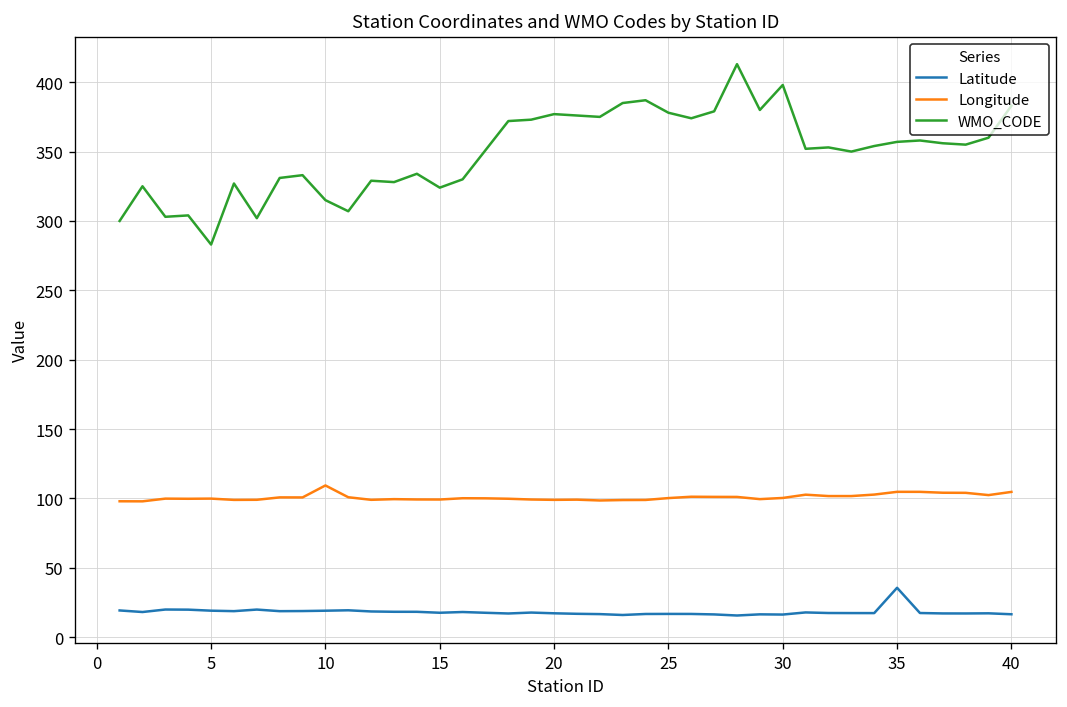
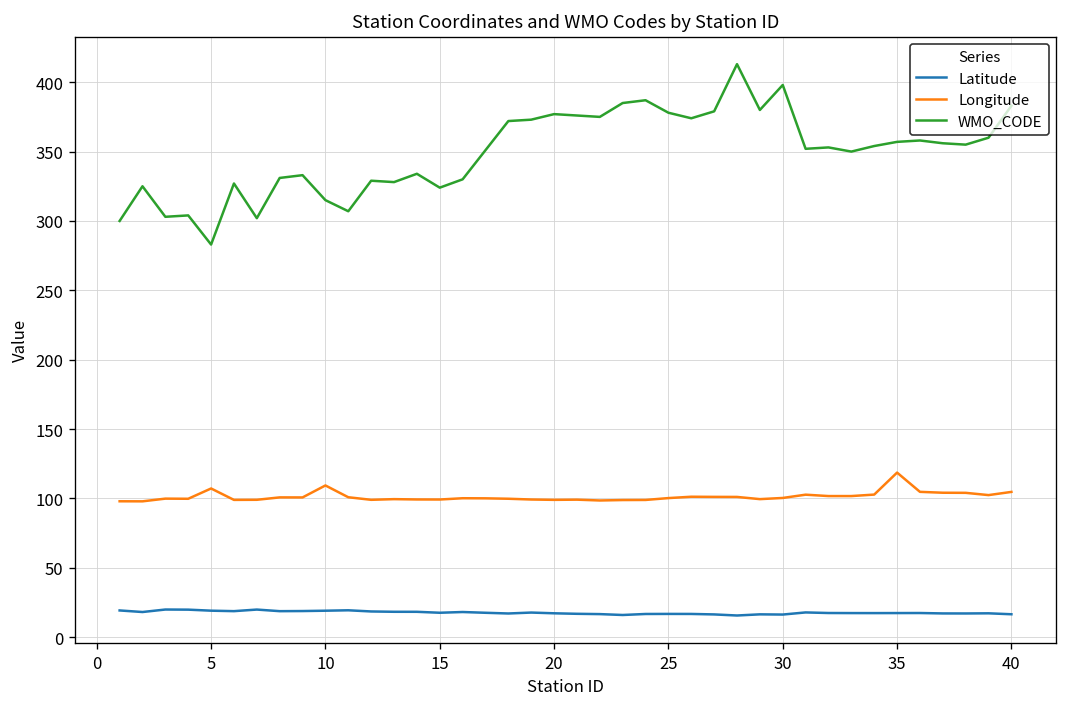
Longitude, 5: 100 -> 107
Latitude, 35: 36 -> 17
Longitude, 35: 105 -> 119
